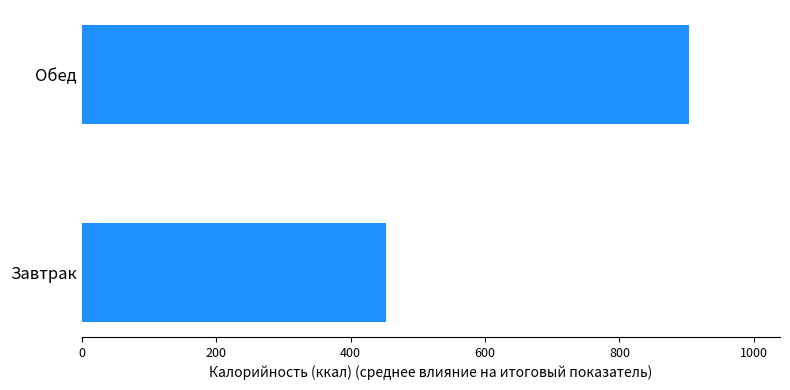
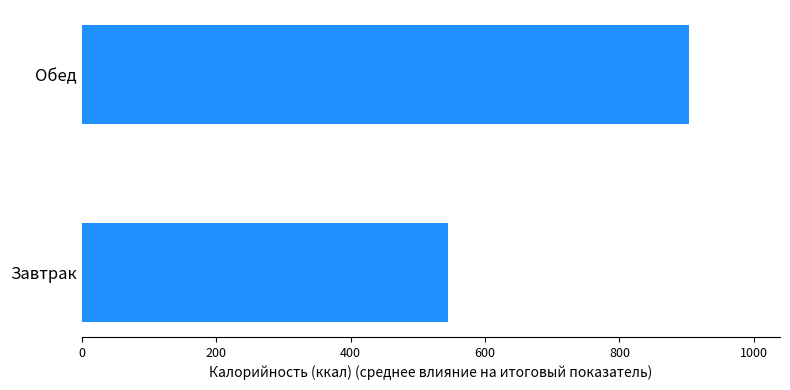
Завтрак: 450 -> 550
